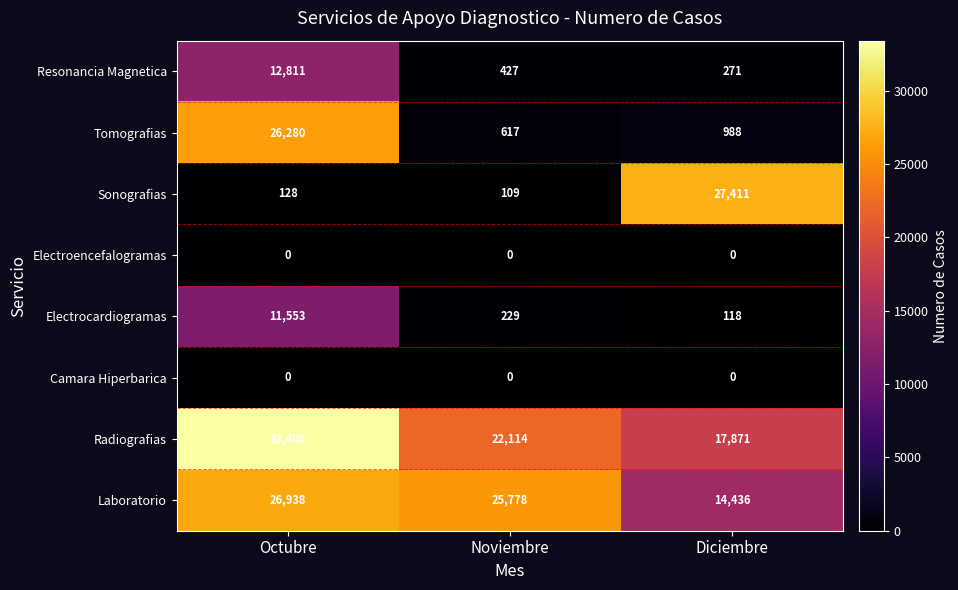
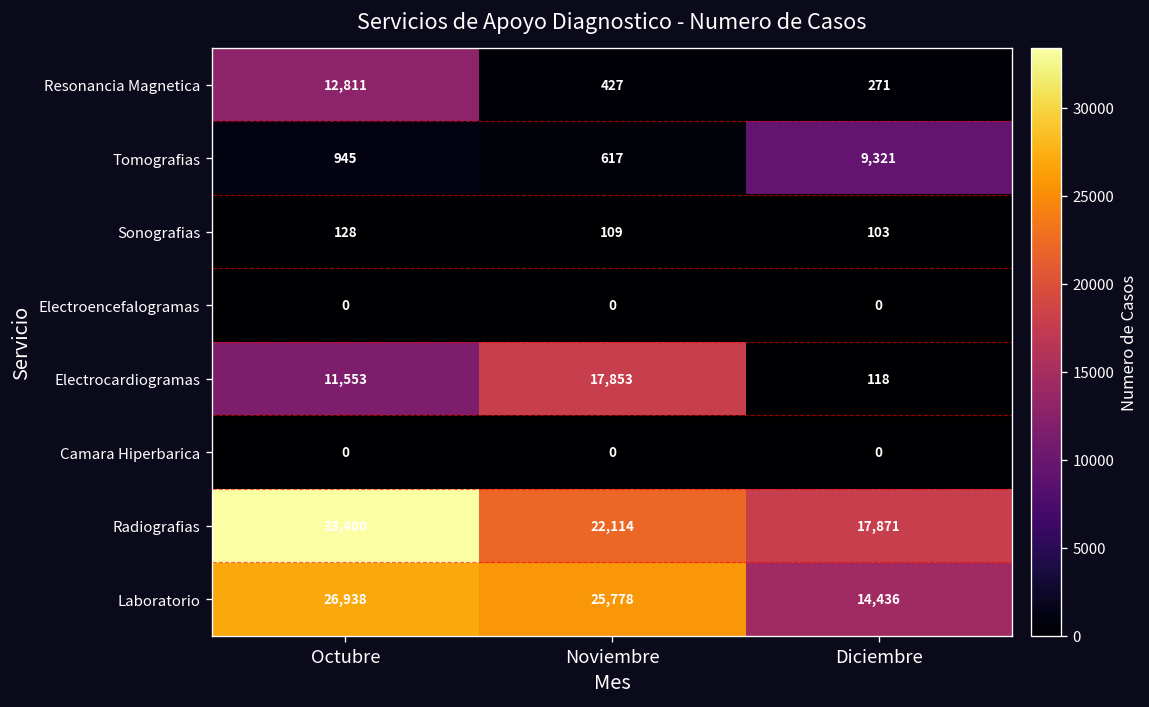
Tomografias, Octubre: 26,280 -> 945
Tomografias, Diciembre: 988 -> 9,321
Sonografias, Diciembre: 27,411 -> 103
Electrocardiogramas, Noviembre: 229 -> 17,853
